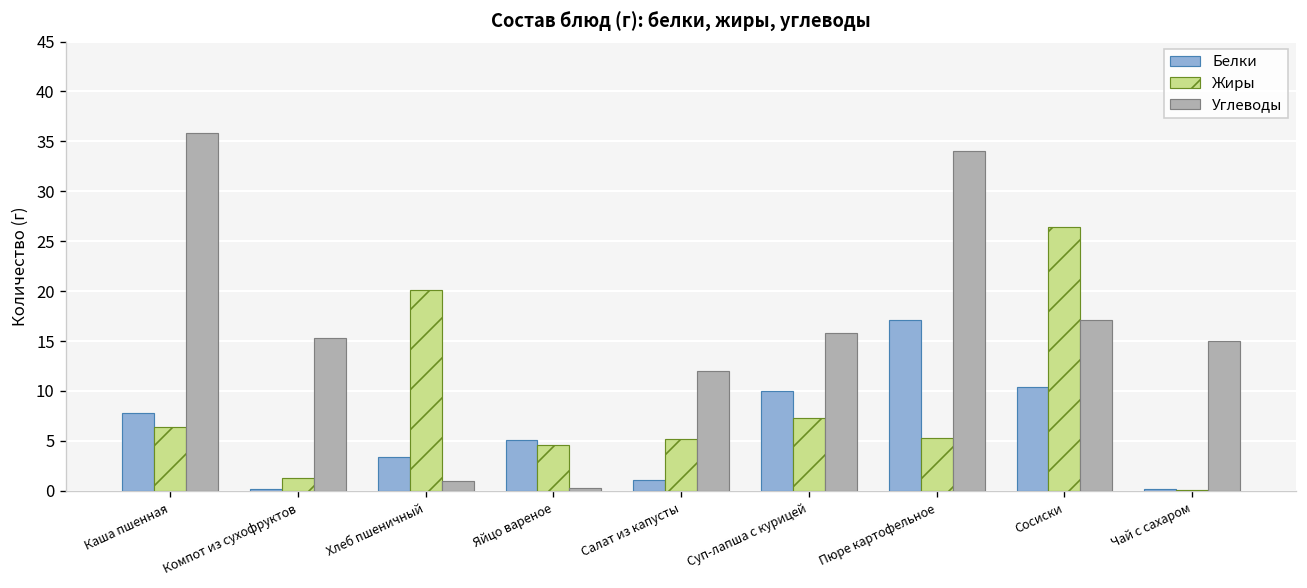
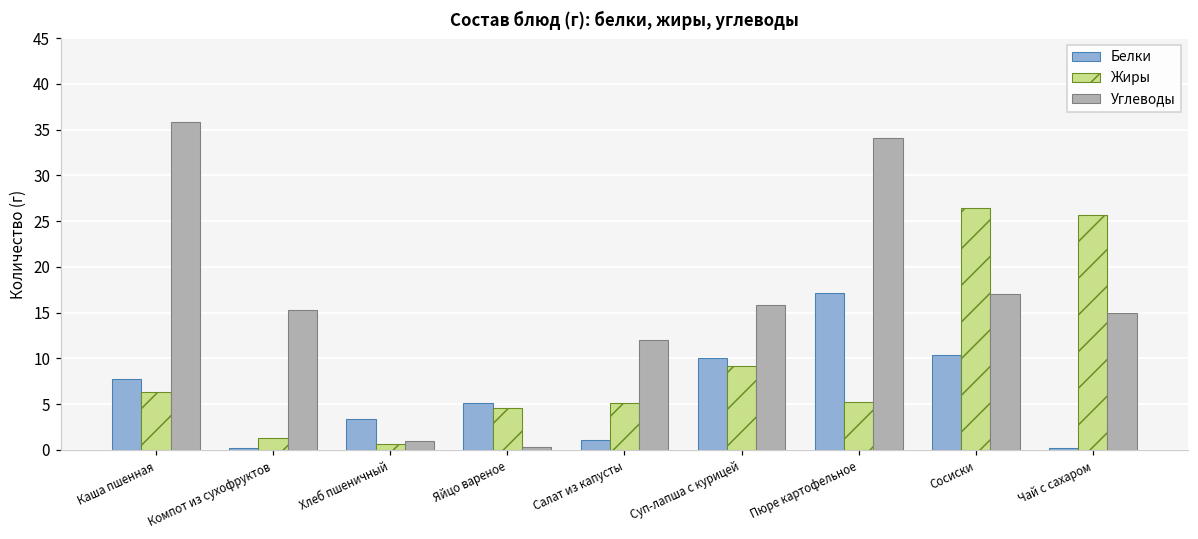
Жиры, Хлеб пшеничный: 20 -> 1
Жиры, Суп-лапша с курицей: 7 -> 9
Жиры, Чай с сахаром: 0 -> 26
